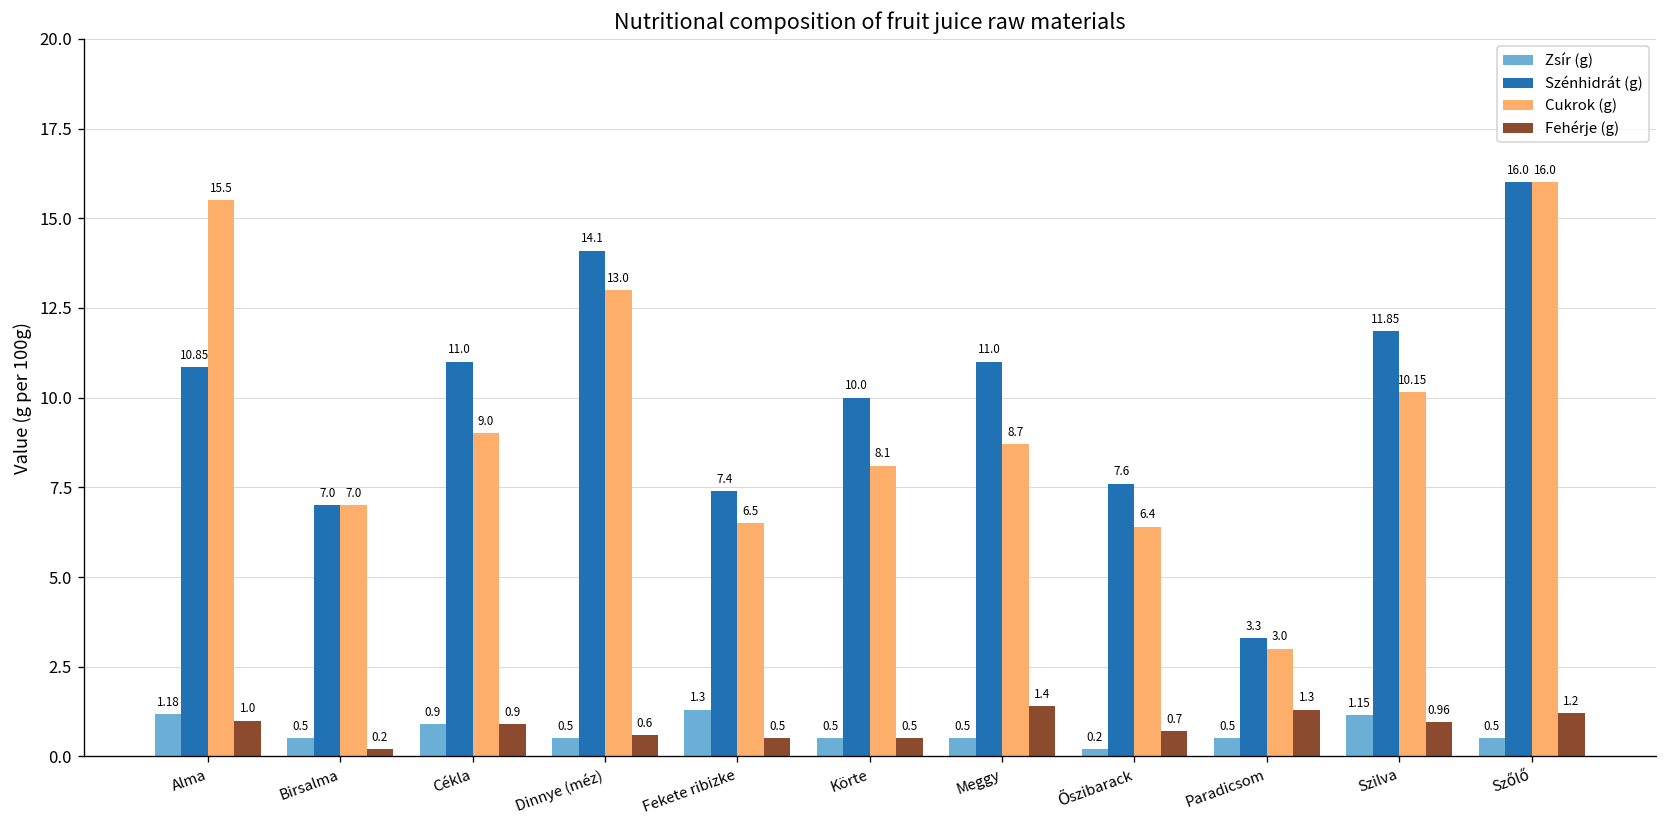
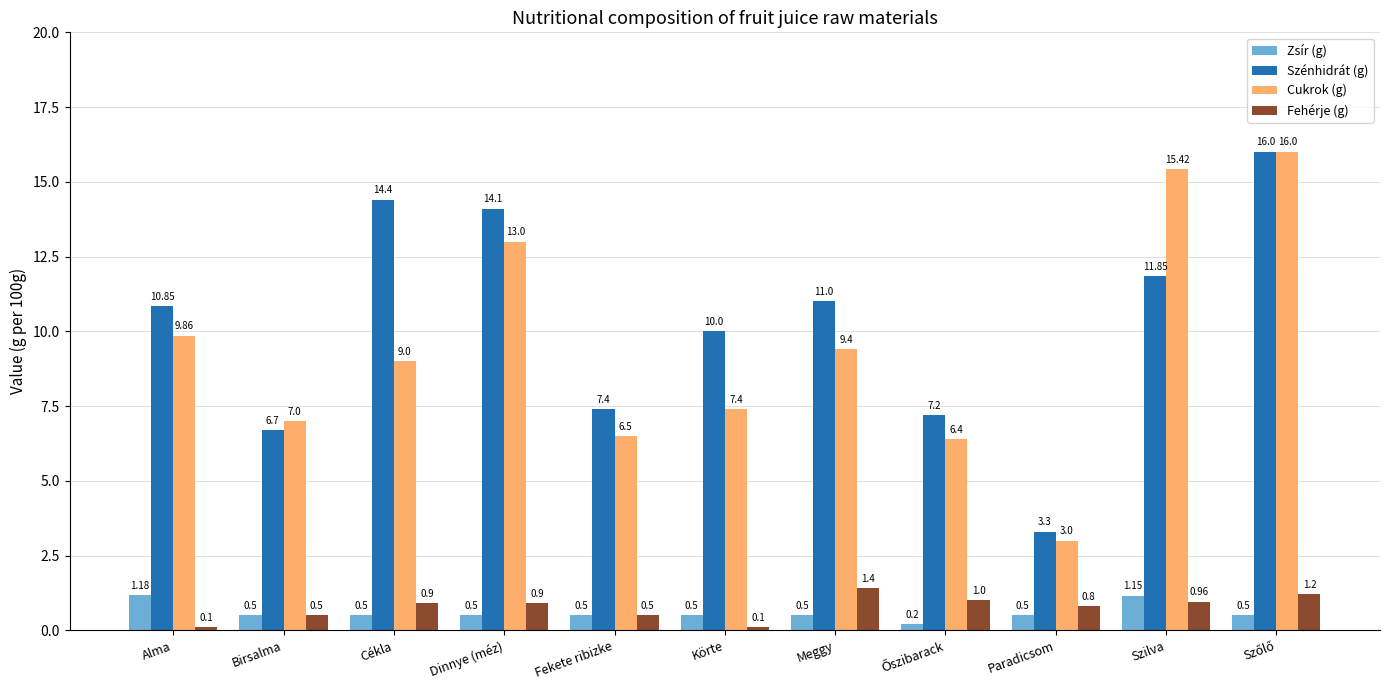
Cukrok (g), Alma: 15.5 -> 9.86
Fehérje (g), Alma: 1.0 -> 0.1
Szénhidrát (g), Birsalma: 7.0 -> 6.7
Fehérje (g), Birsalma: 0.2 -> 0.5
Zsír (g), Cékla: 0.9 -> 0.5
Szénhidrát (g), Cékla: 11.0 -> 14.4
Fehérje (g), Dinnye (méz): 0.6 -> 0.9
Zsír (g), Fekete ribizke: 1.3 -> 0.5
Cukrok (g), Körte: 8.1 -> 7.4
Fehérje (g), Körte: 0.5 -> 0.1
Cukrok (g), Meggy: 8.7 -> 9.4
Szénhidrát (g), Őszibarack: 7.6 -> 7.2
Fehérje (g), Őszibarack: 0.7 -> 1.0
Fehérje (g), Paradicsom: 1.3 -> 0.8
Cukrok (g), Szilva: 10.15 -> 15.42
